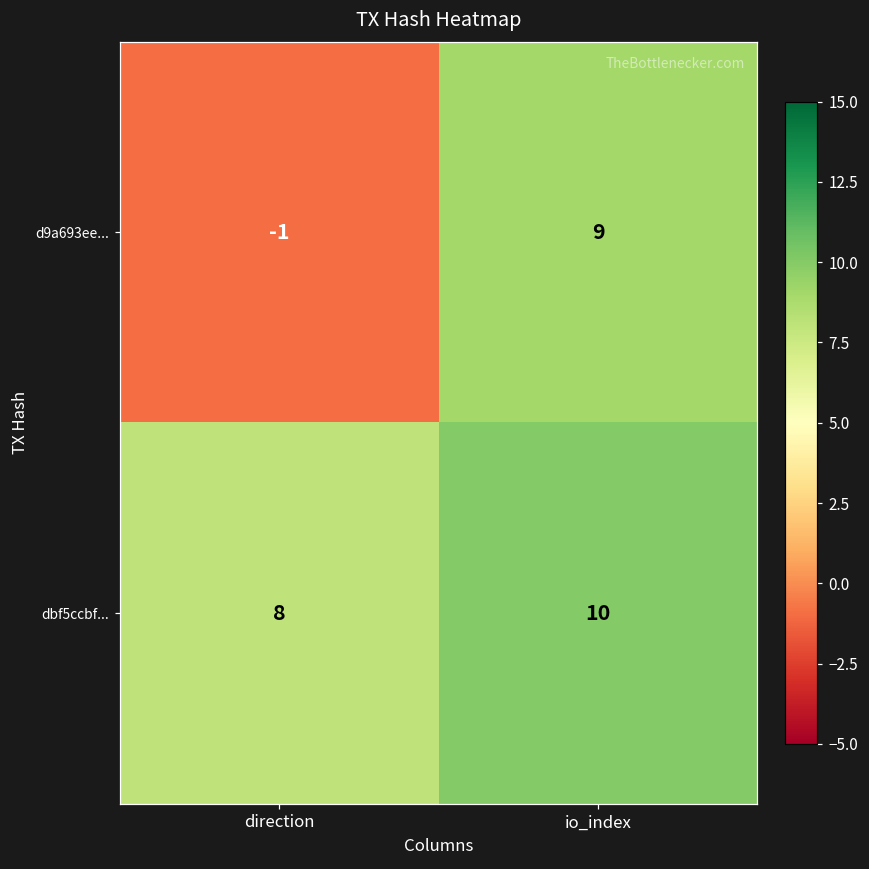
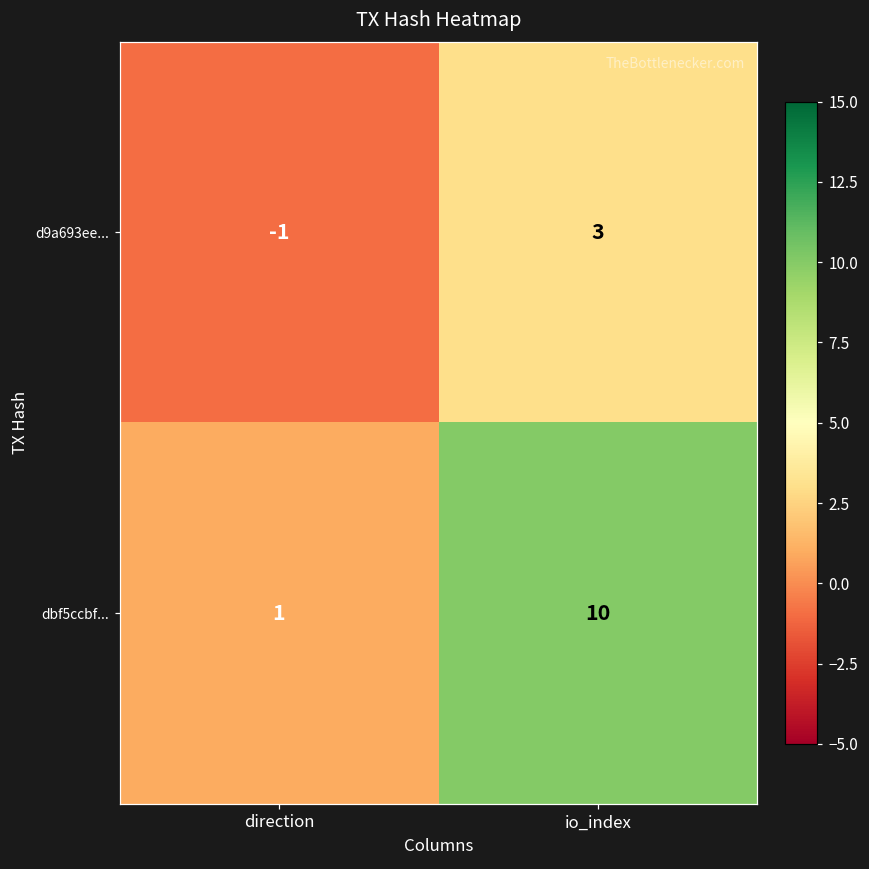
d9a693ee..., io_index: 9 -> 3
dbf5ccbf..., direction: 8 -> 1
